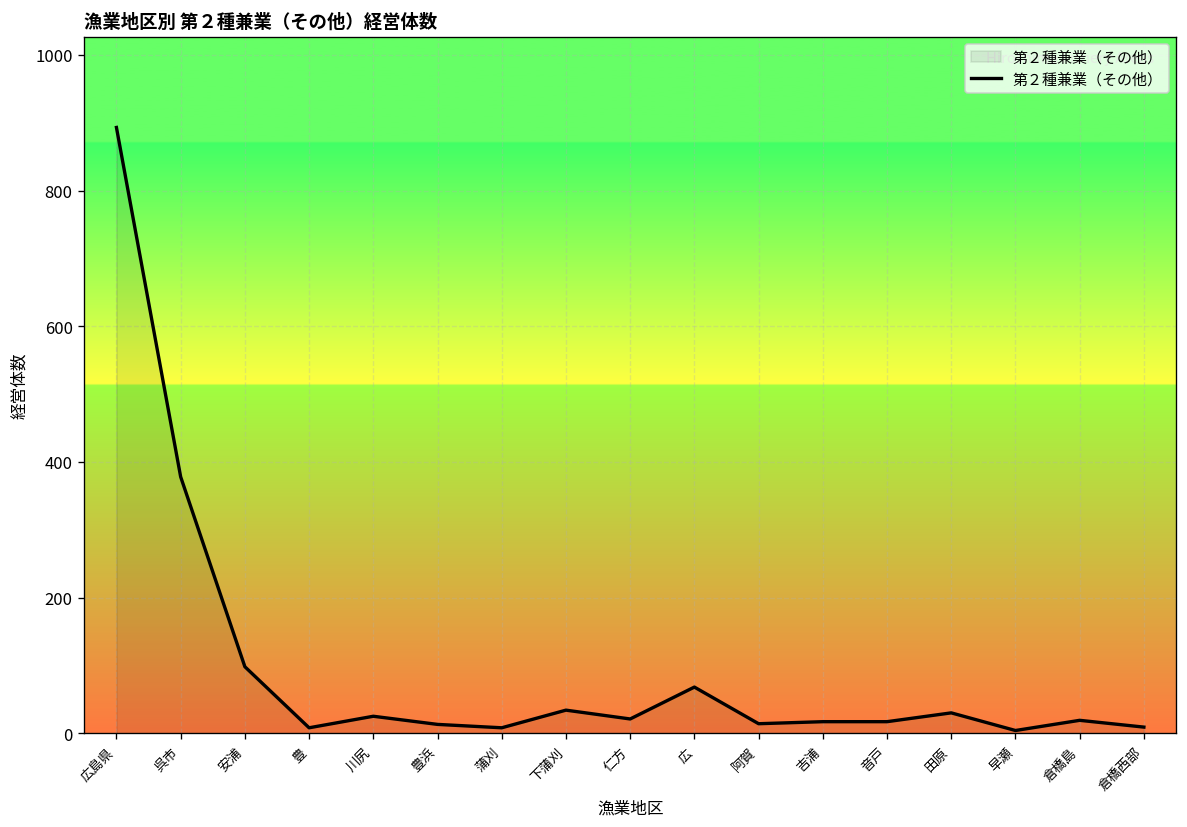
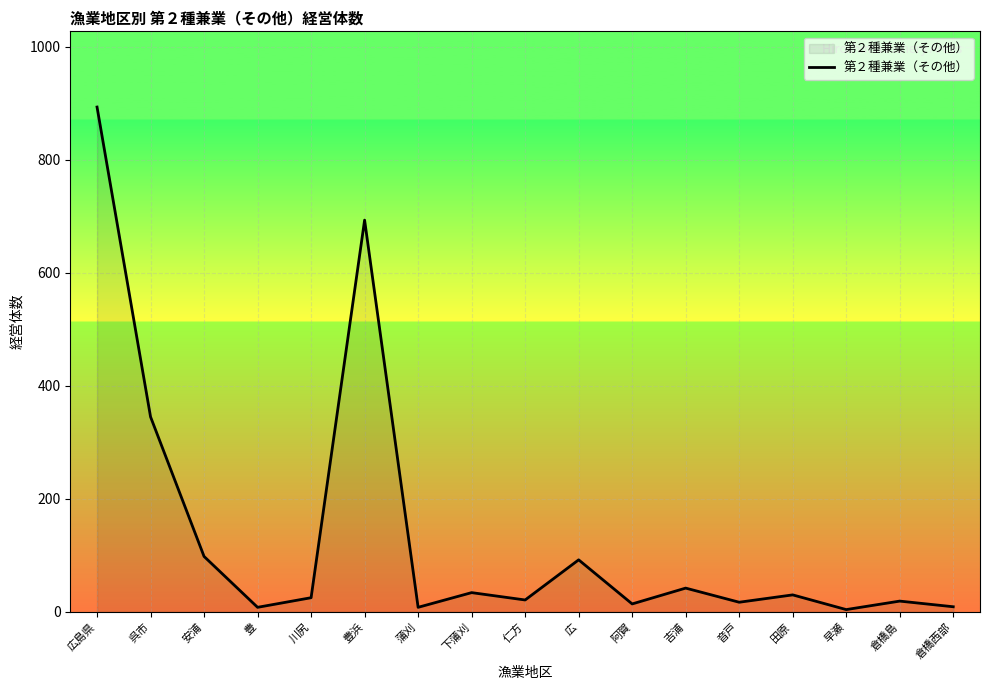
呉市: 380 -> 350
豊浜: 10 -> 690
広: 70 -> 90
吉浦: 20 -> 40
